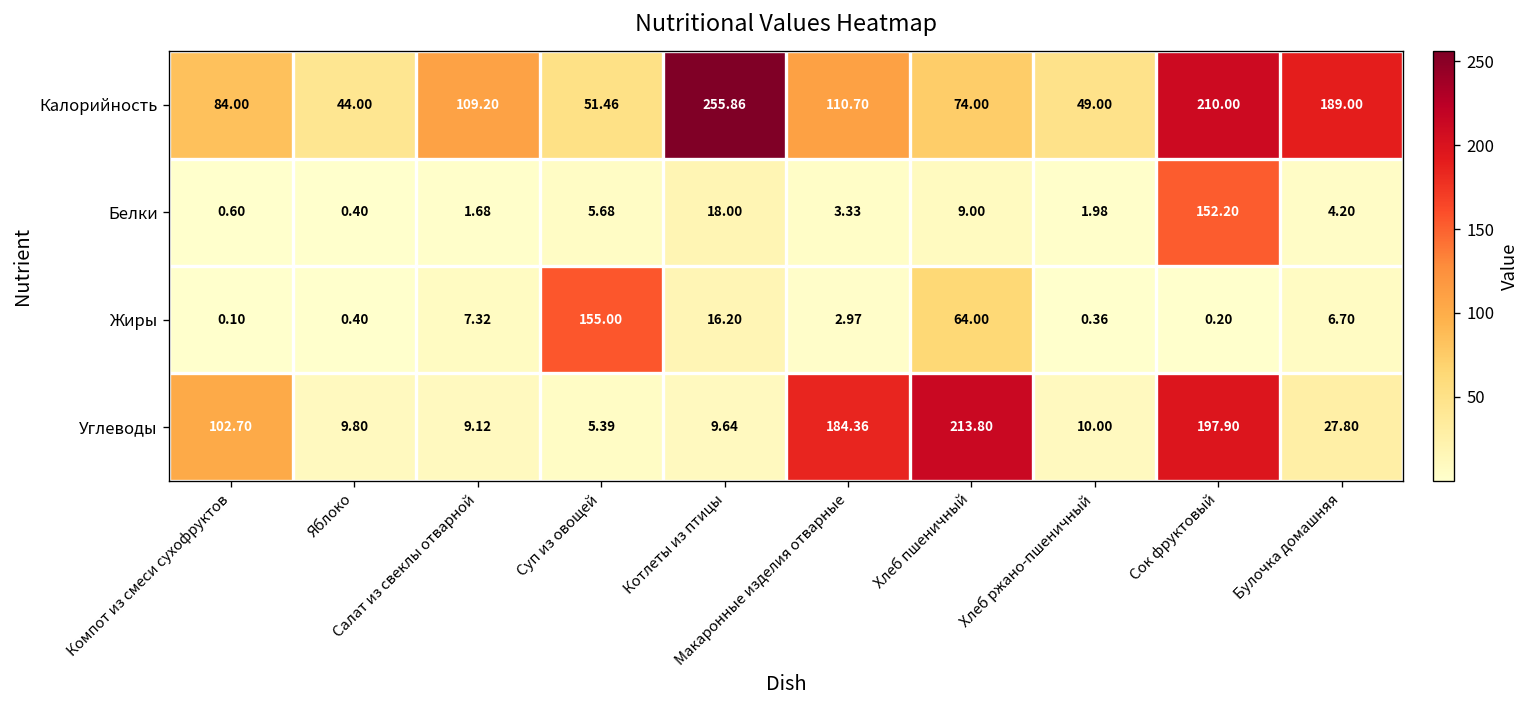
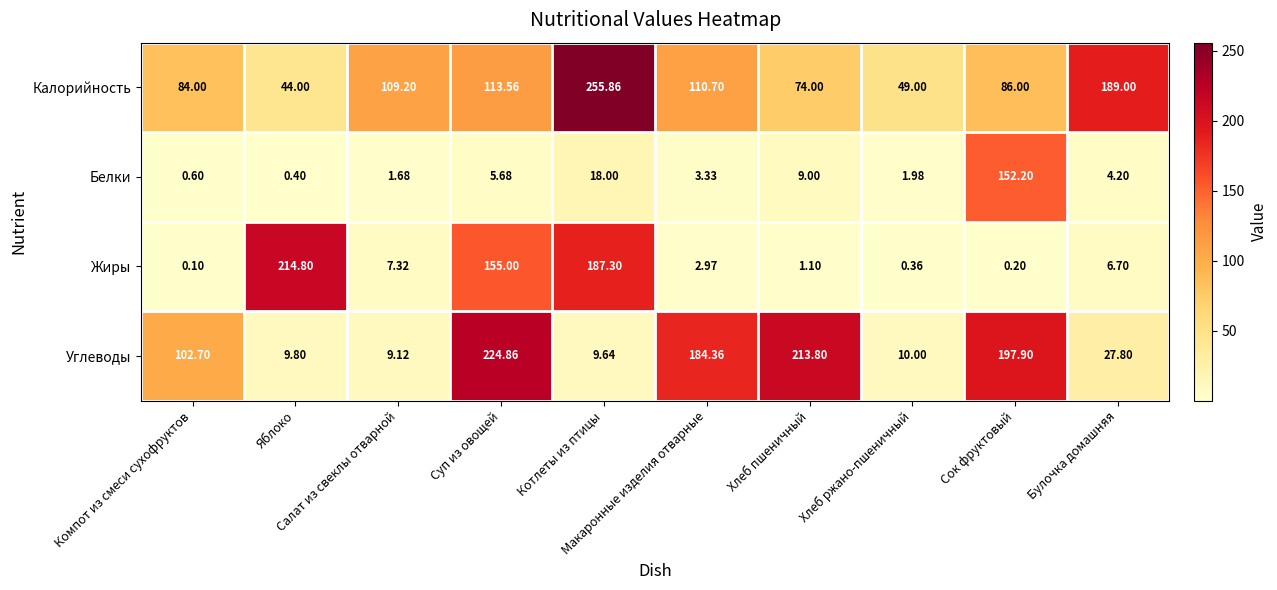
Калорийность, Суп из овощей: 51.46 -> 113.56
Калорийность, Сок фруктовый: 210.00 -> 86.00
Жиры, Яблоко: 0.40 -> 214.80
Жиры, Котлеты из птицы: 16.20 -> 187.30
Жиры, Хлеб пшеничный: 64.00 -> 1.10
Углеводы, Суп из овощей: 5.39 -> 224.86
